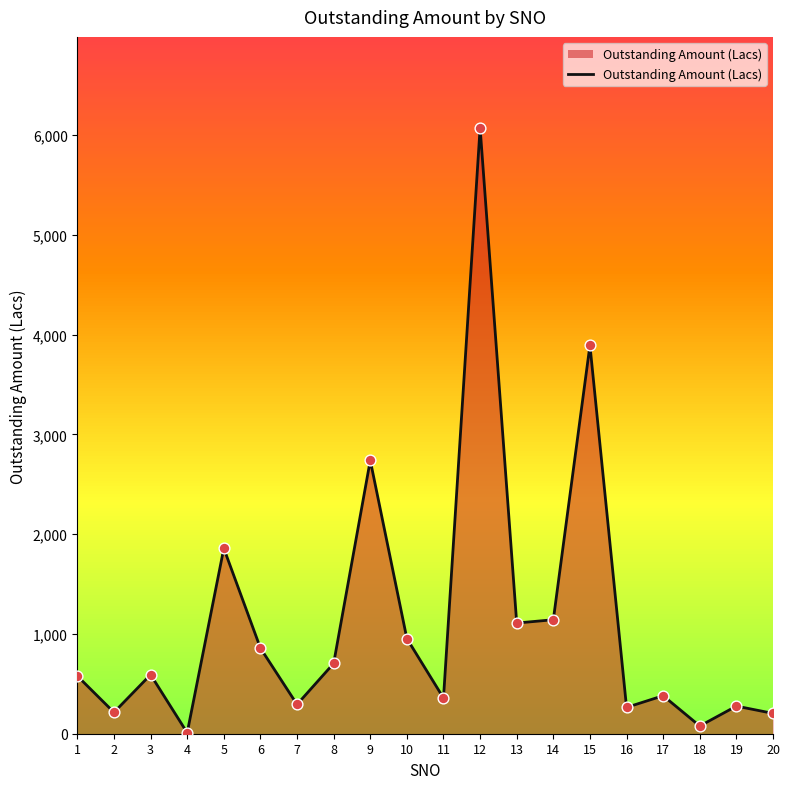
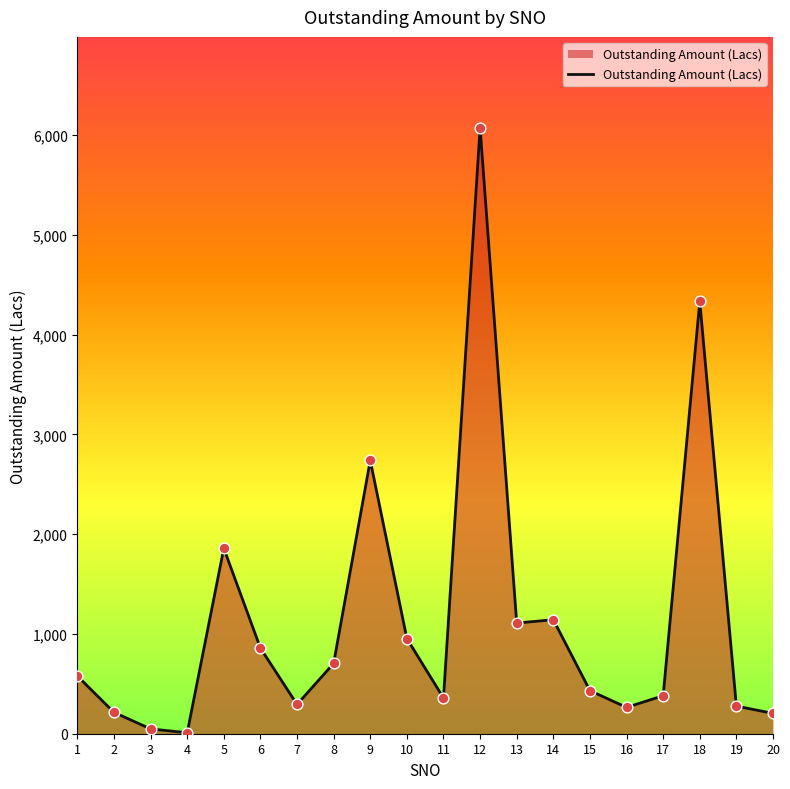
3: 600 -> 0
15: 3,900 -> 400
18: 100 -> 4,300
